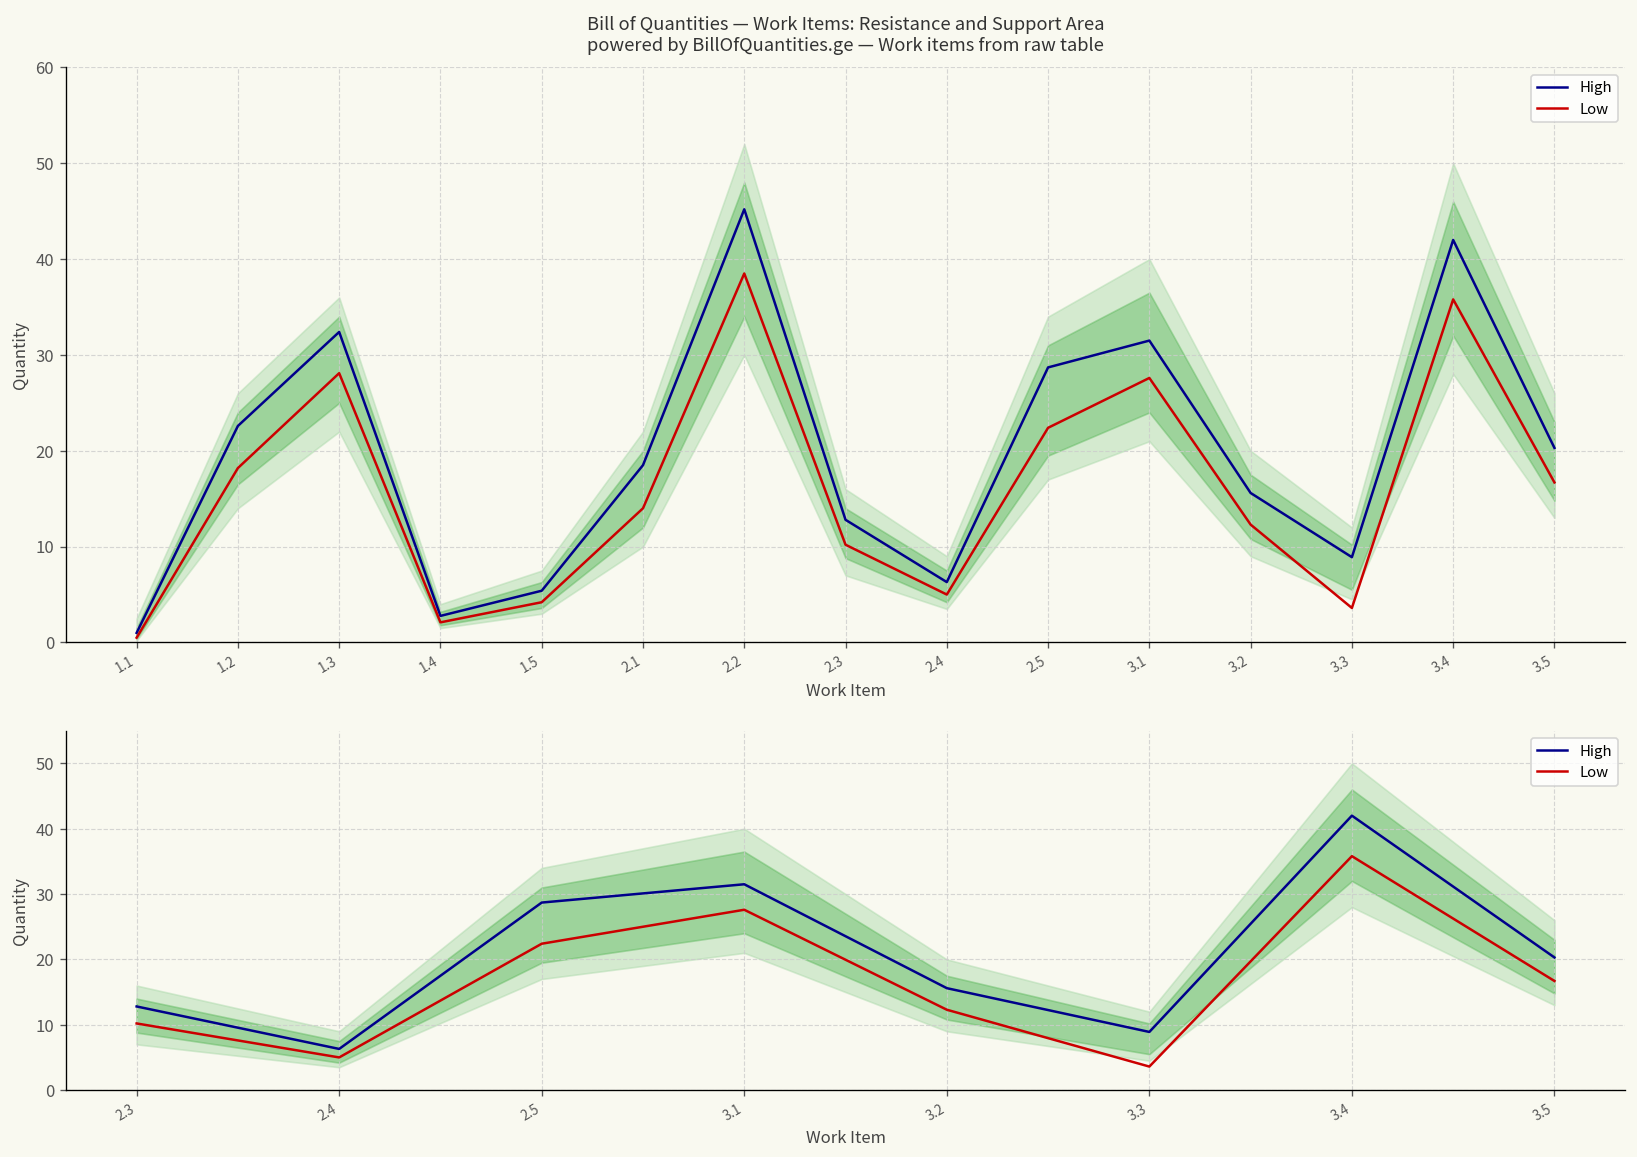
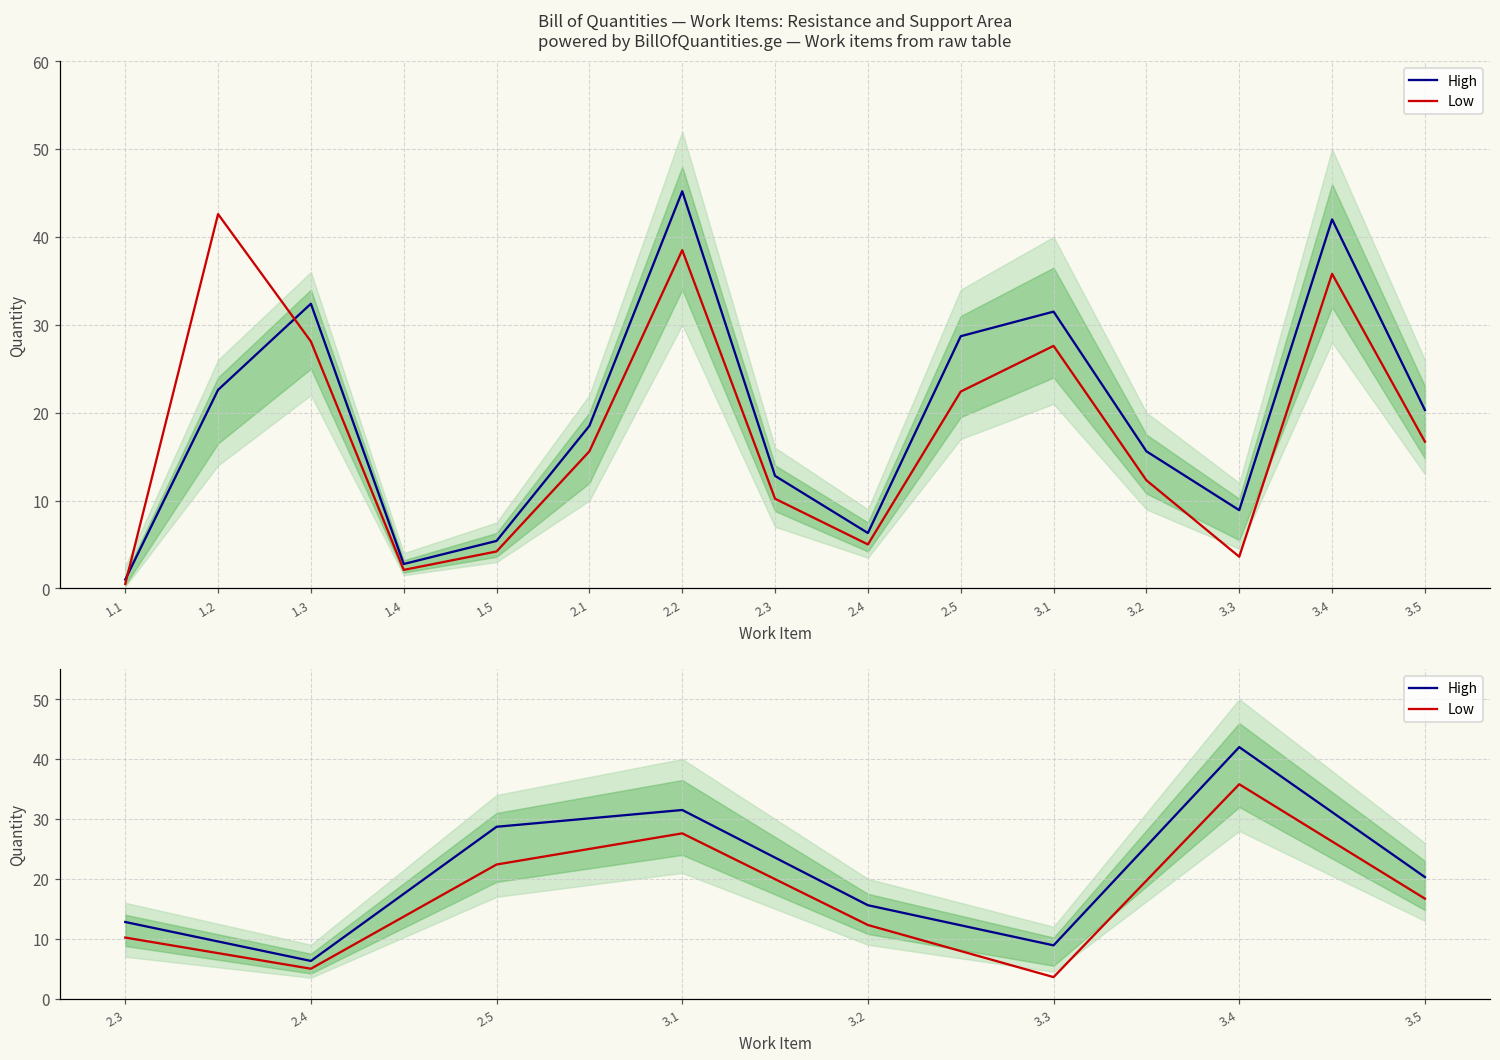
Bill of Quantities — Work Items: Resistance and Support Area powered by BillOfQuantities.ge — Work items from raw table, Low, 1.2: 18 -> 43
Bill of Quantities — Work Items: Resistance and Support Area powered by BillOfQuantities.ge — Work items from raw table, Low, 2.1: 14 -> 16
